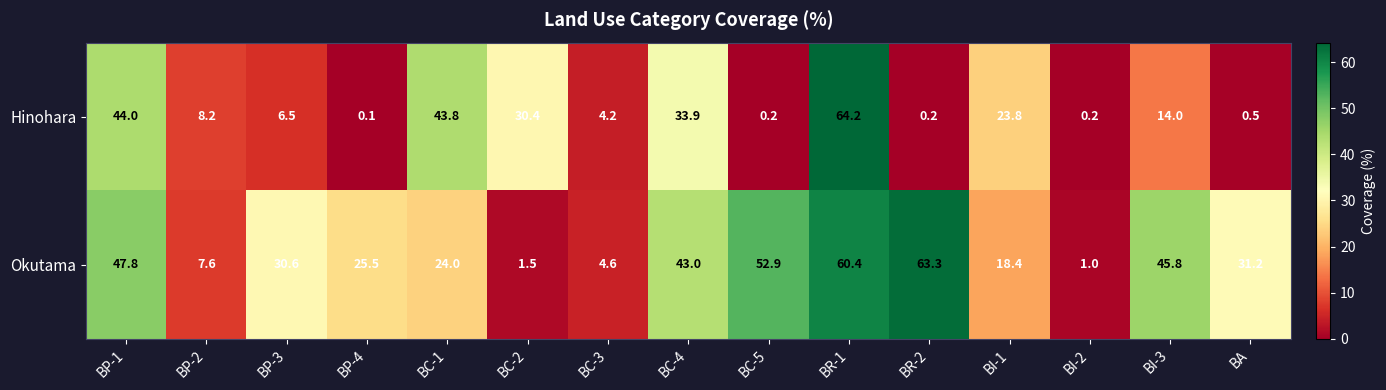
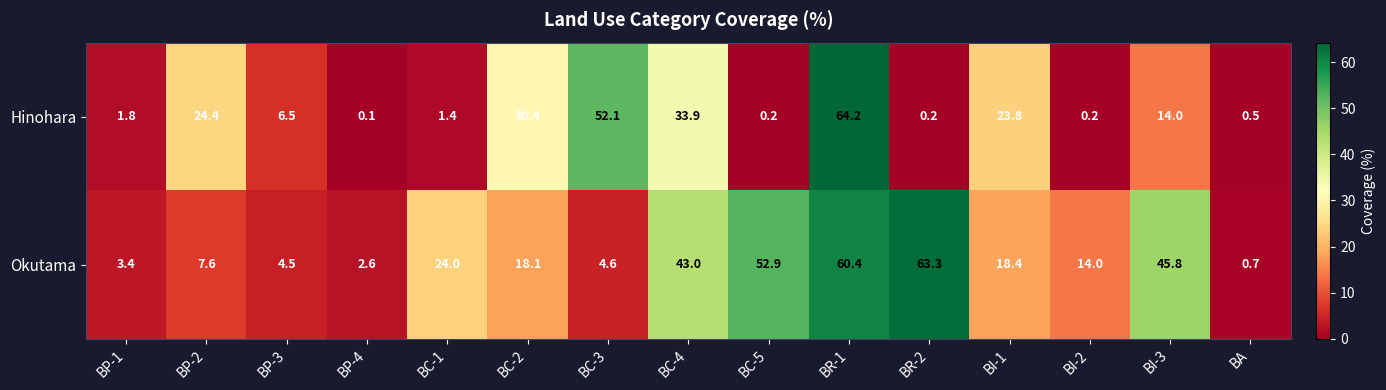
Hinohara, BP-1: 44.0 -> 1.8
Hinohara, BP-2: 8.2 -> 24.4
Hinohara, BC-1: 43.8 -> 1.4
Hinohara, BC-3: 4.2 -> 52.1
Okutama, BP-1: 47.8 -> 3.4
Okutama, BP-3: 30.6 -> 4.5
Okutama, BP-4: 25.5 -> 2.6
Okutama, BC-2: 1.5 -> 18.1
Okutama, BI-2: 1.0 -> 14.0
Okutama, BA: 31.2 -> 0.7
